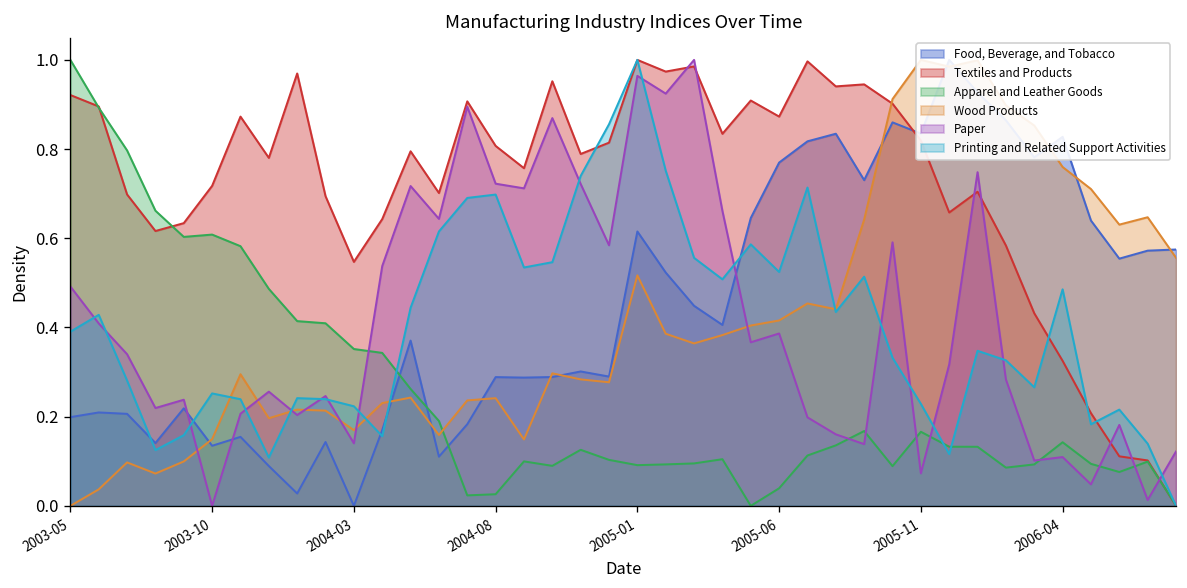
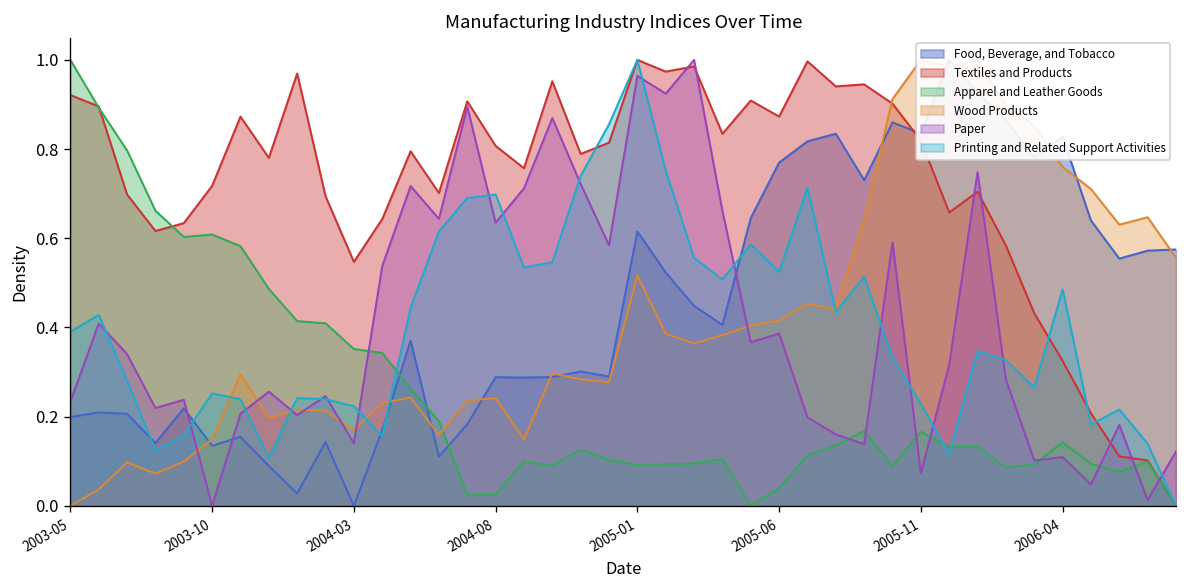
Paper, 2003-05: 0.49 -> 0.23
Paper, 2004-08: 0.72 -> 0.63
